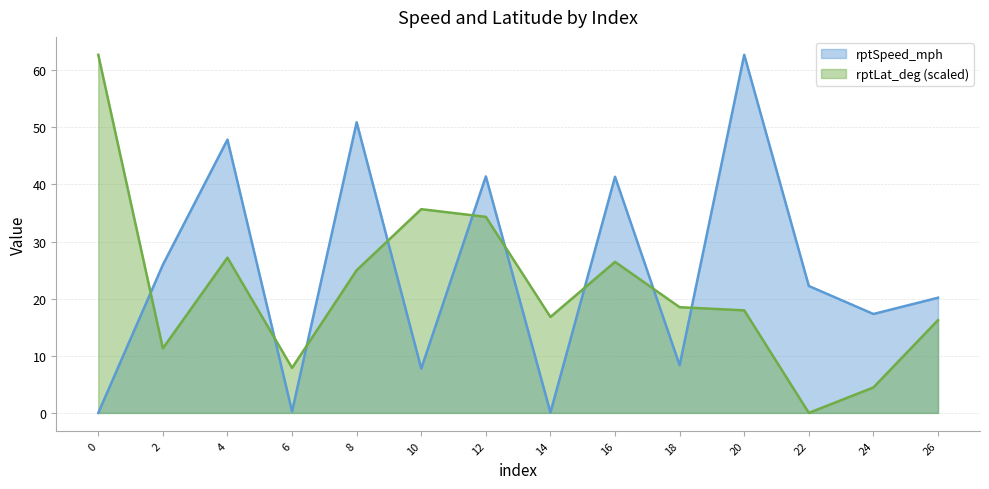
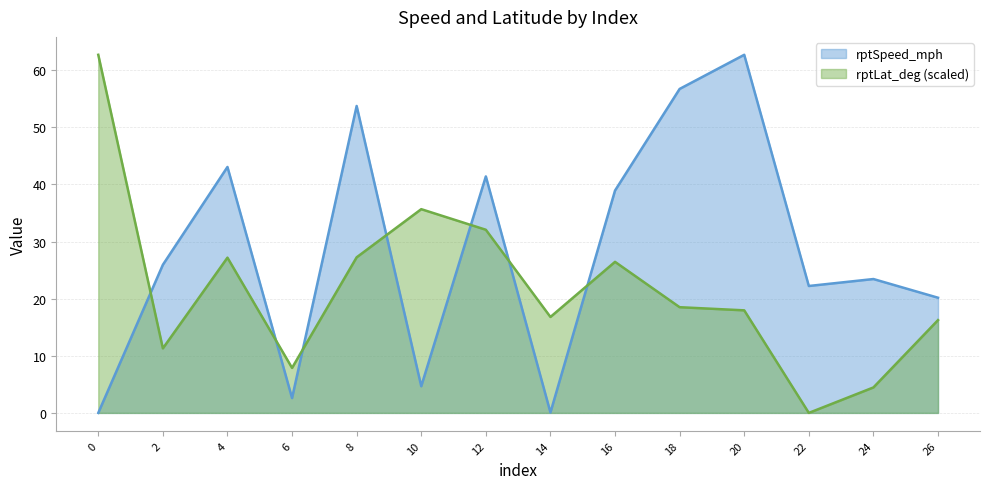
rptSpeed_mph, 4: 48 -> 43
rptSpeed_mph, 6: 0 -> 3
rptSpeed_mph, 8: 51 -> 54
rptLat_deg (scaled), 8: 25 -> 27
rptSpeed_mph, 10: 8 -> 5
rptLat_deg (scaled), 12: 34 -> 32
rptSpeed_mph, 16: 41 -> 39
rptSpeed_mph, 18: 8 -> 57
rptSpeed_mph, 24: 17 -> 23
